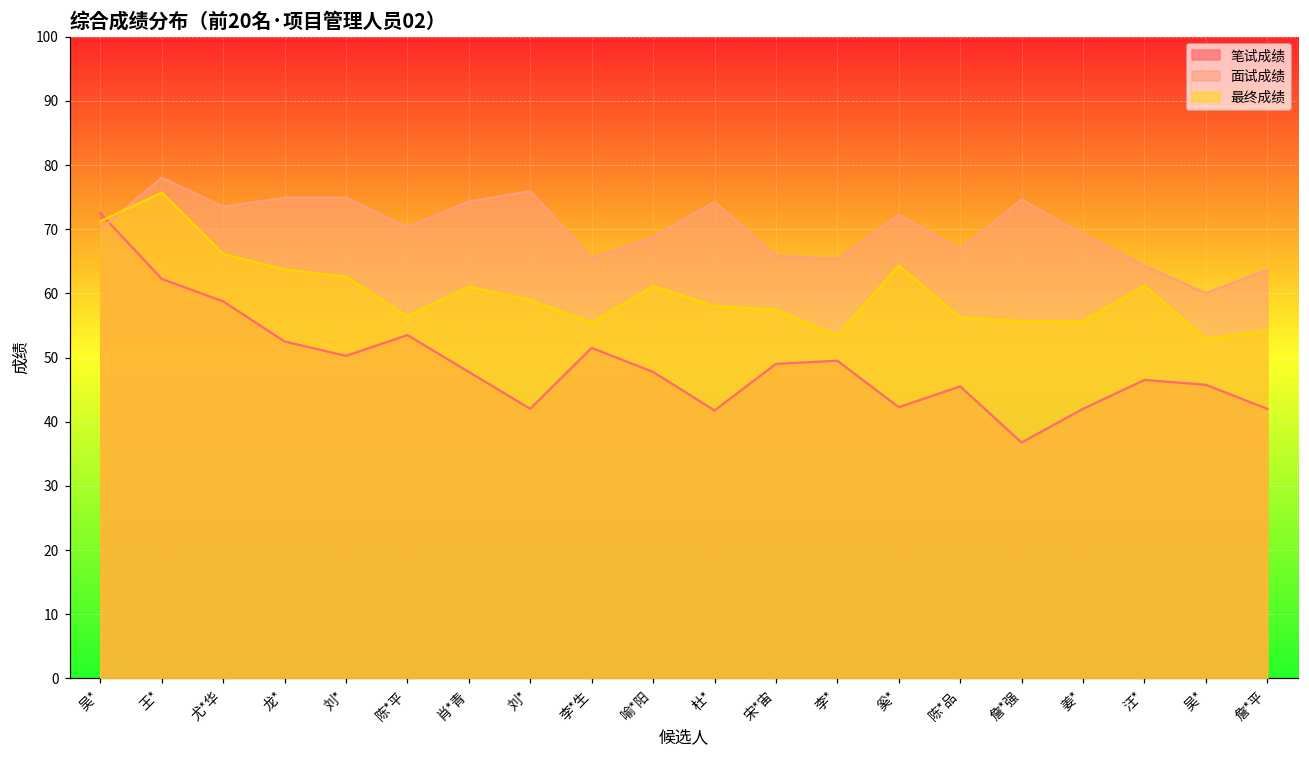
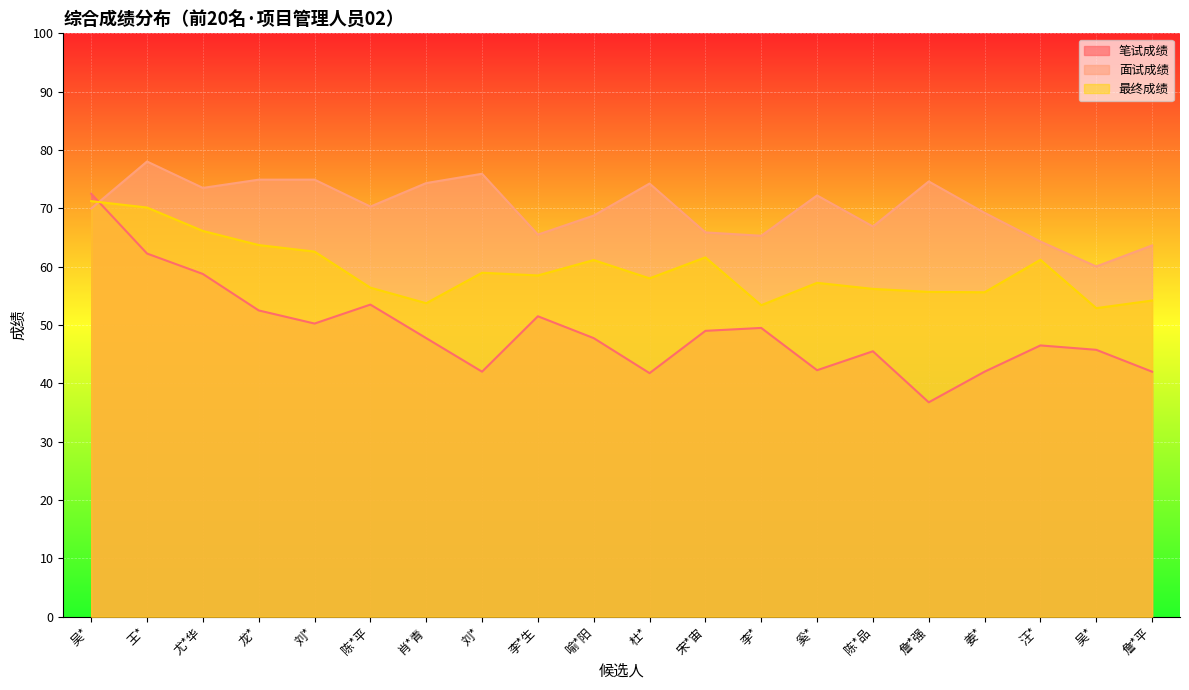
最终成绩, 王*: 76 -> 70
最终成绩, 肖*青: 61 -> 54
最终成绩, 李*生: 55 -> 59
最终成绩, 宋*宙: 57 -> 62
最终成绩, 奚*: 64 -> 57
